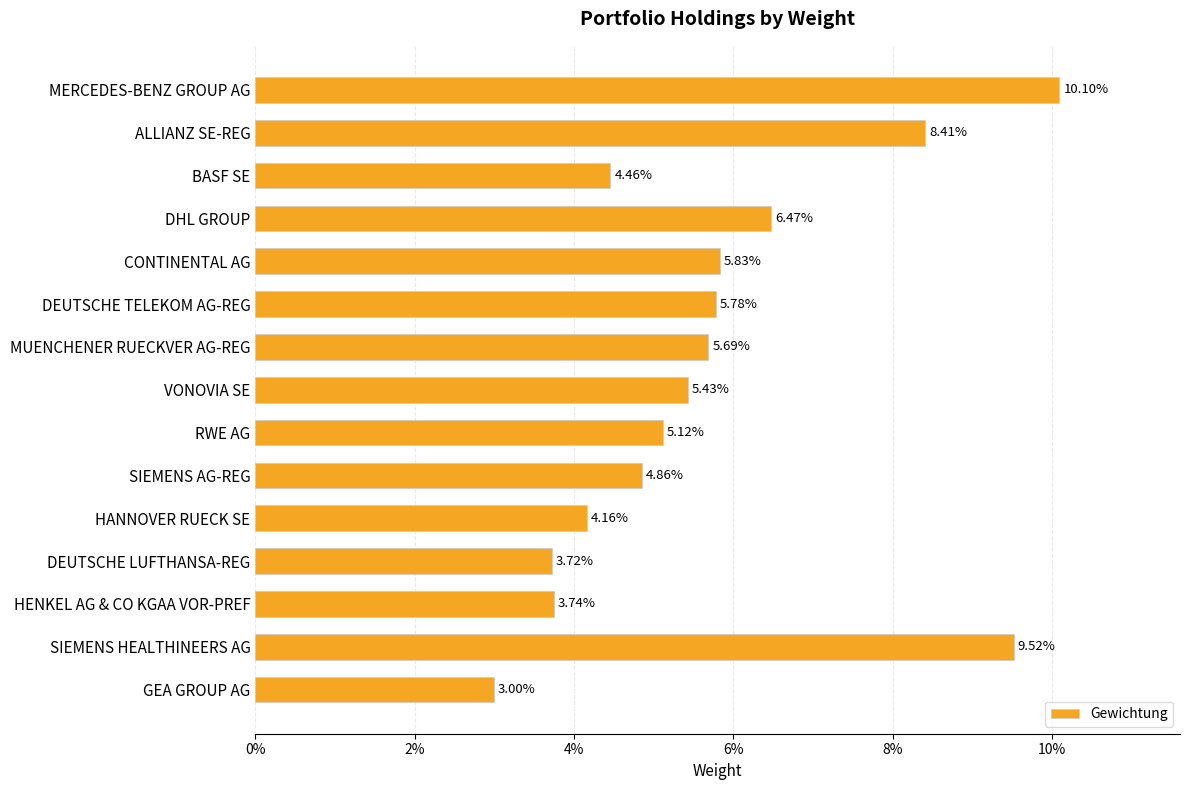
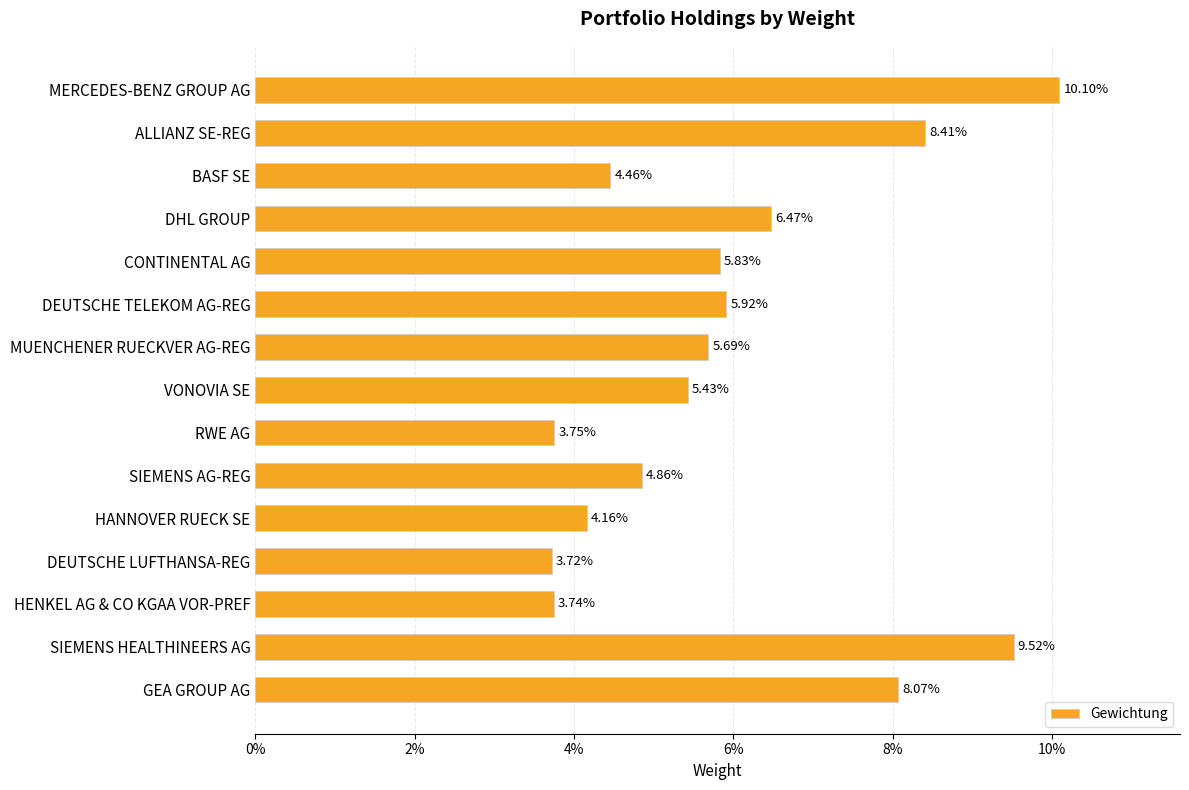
DEUTSCHE TELEKOM AG-REG: 5.78% -> 5.92%
RWE AG: 5.12% -> 3.75%
GEA GROUP AG: 3.00% -> 8.07%
